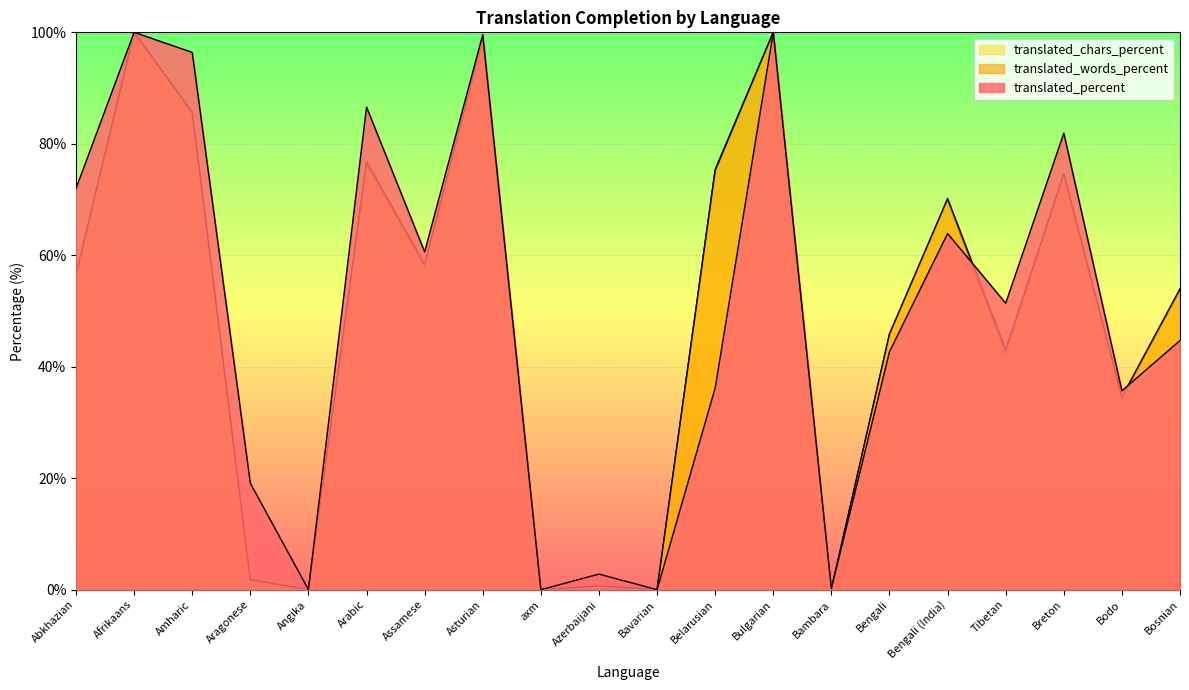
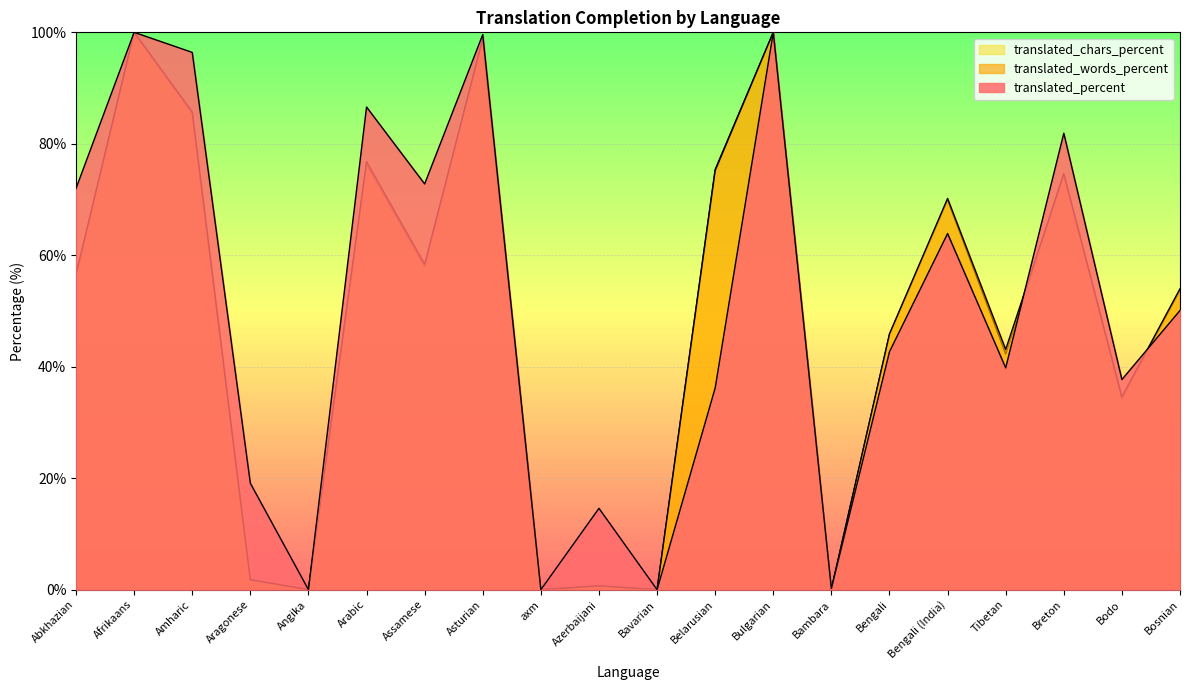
translated_percent, Assamese: 61% -> 73%
translated_percent, Azerbaijani: 3% -> 15%
translated_percent, Tibetan: 51% -> 40%
translated_percent, Bodo: 36% -> 38%
translated_percent, Bosnian: 45% -> 50%
